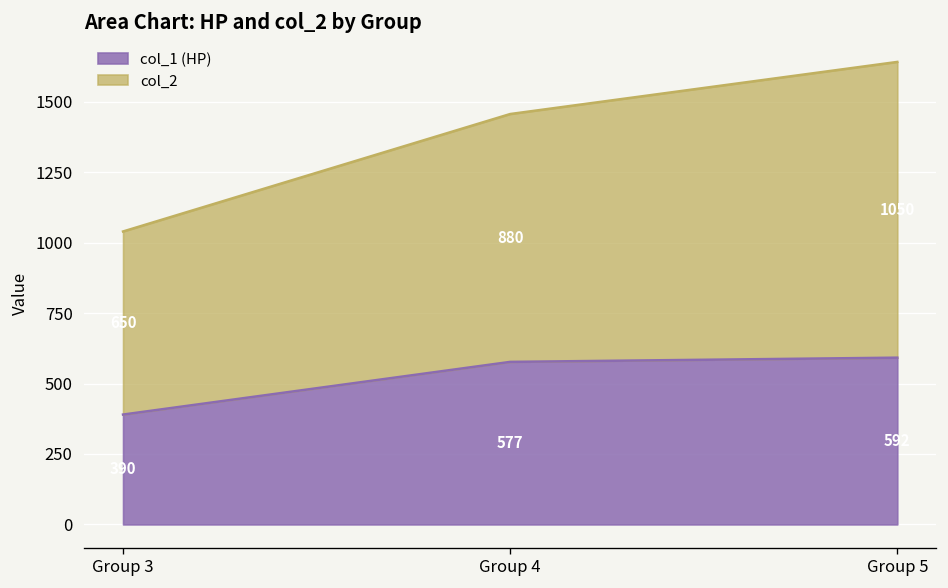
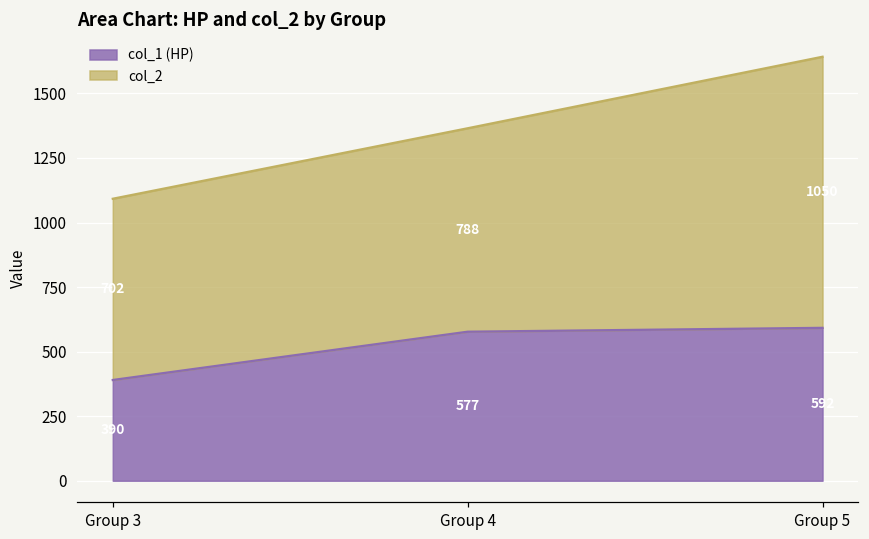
col_2, Group 3: 650 -> 700
col_2, Group 4: 880 -> 788
